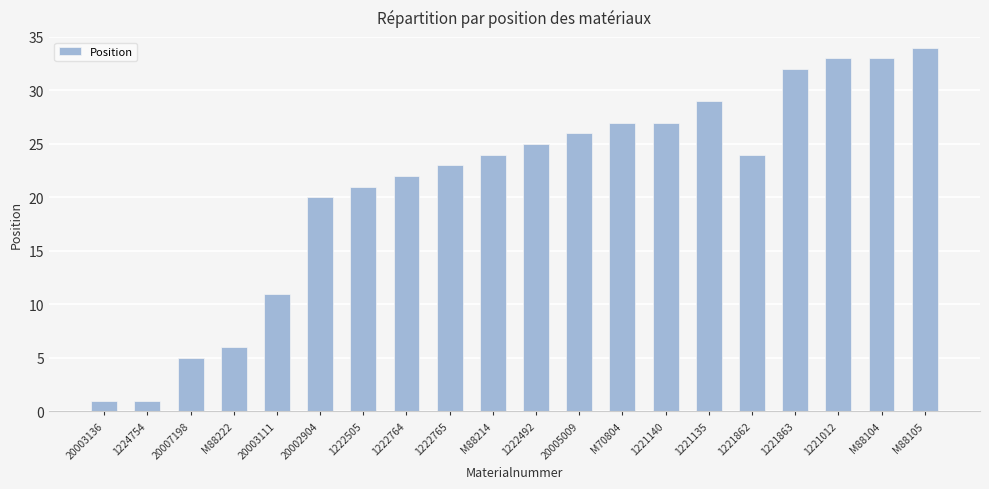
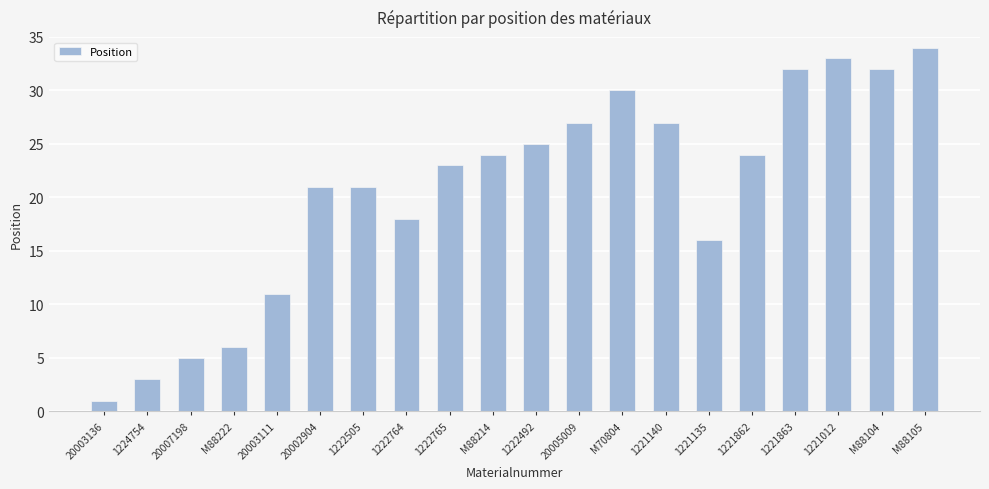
1224754: 1 -> 3
20002904: 20 -> 21
1222764: 22 -> 18
20005009: 26 -> 27
M70804: 27 -> 30
1221135: 29 -> 16
M88104: 33 -> 32
